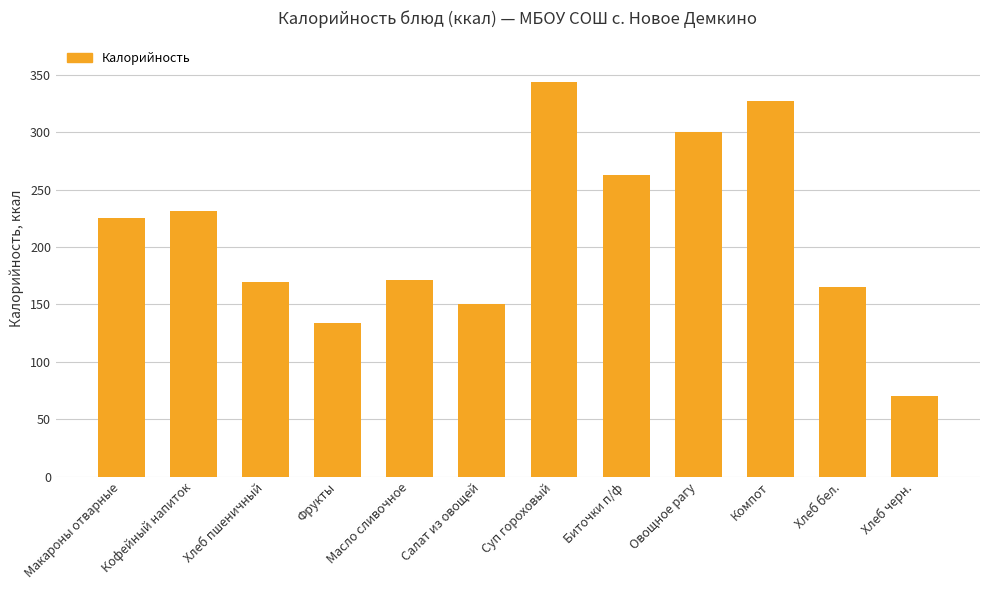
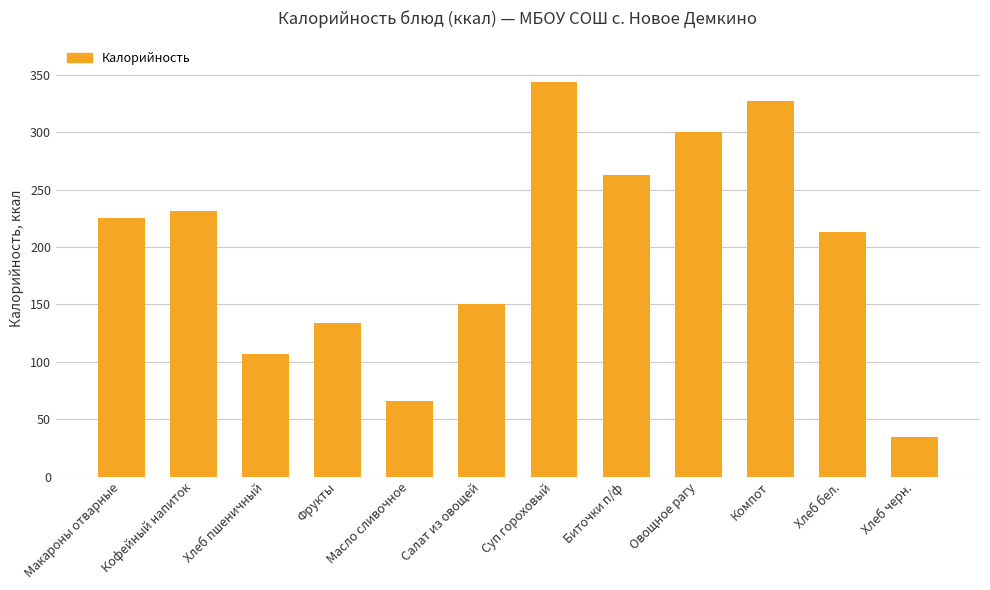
Хлеб пшеничный: 169 -> 107
Масло сливочное: 172 -> 66
Хлеб бел.: 165 -> 213
Хлеб черн.: 70 -> 35
